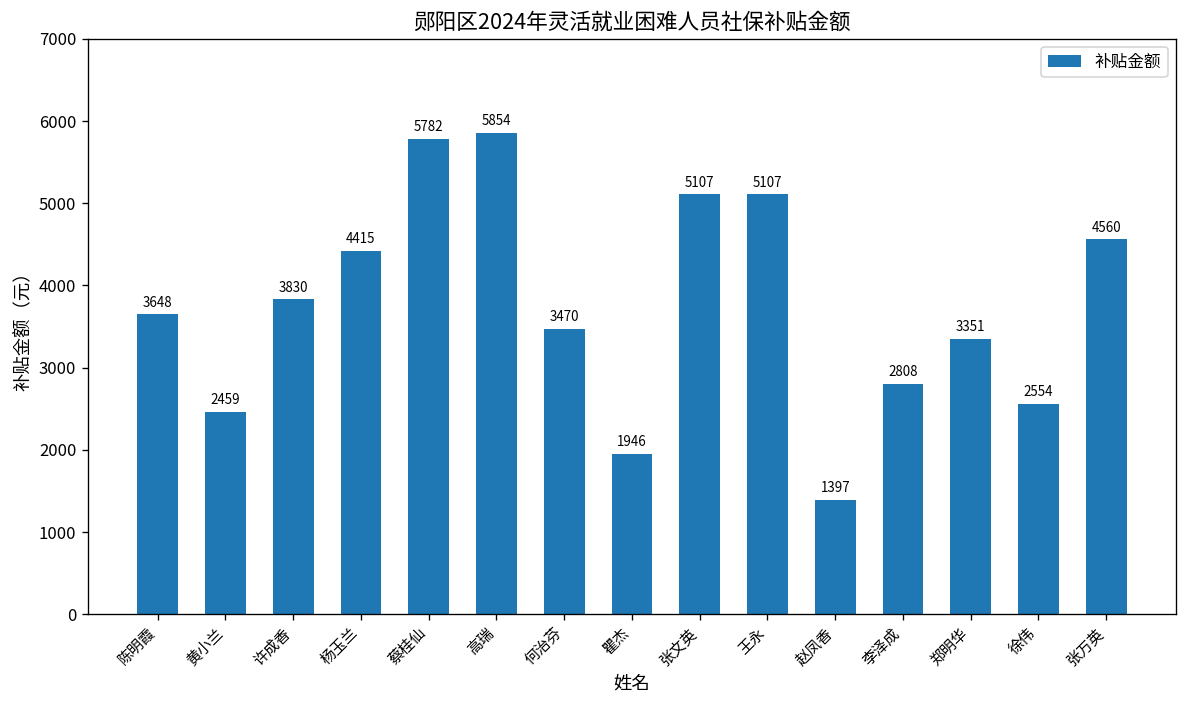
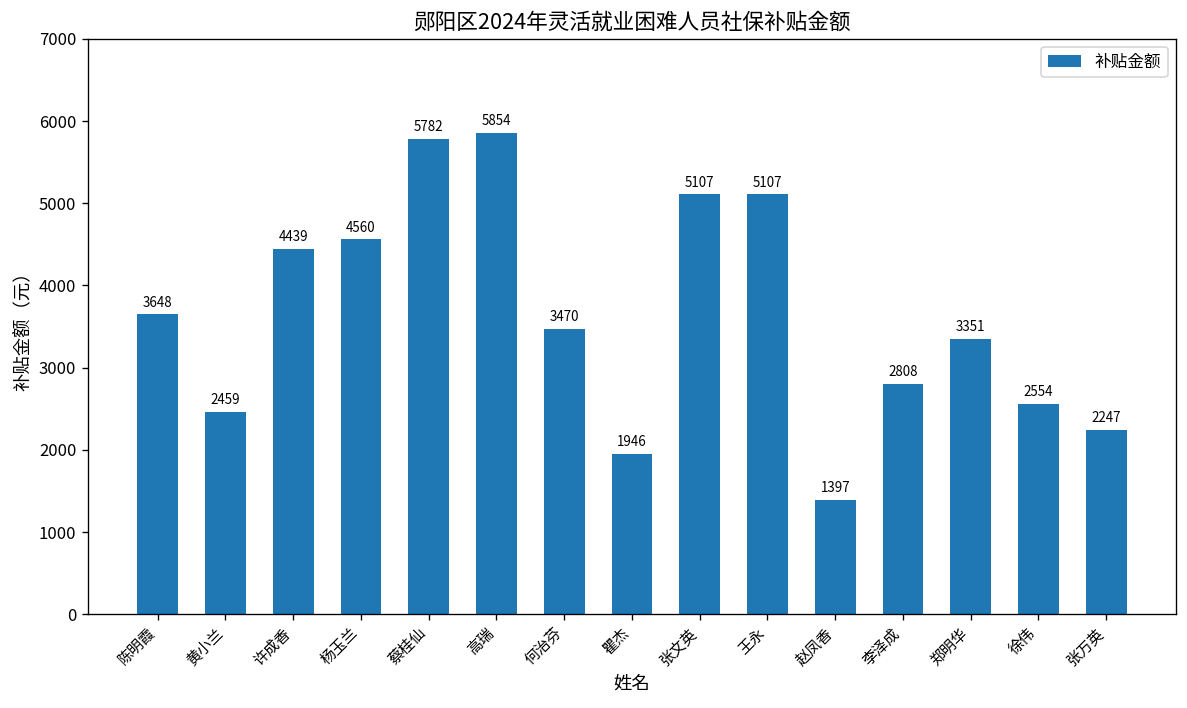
许成香: 3830 -> 4439
杨玉兰: 4415 -> 4560
张万英: 4560 -> 2247
